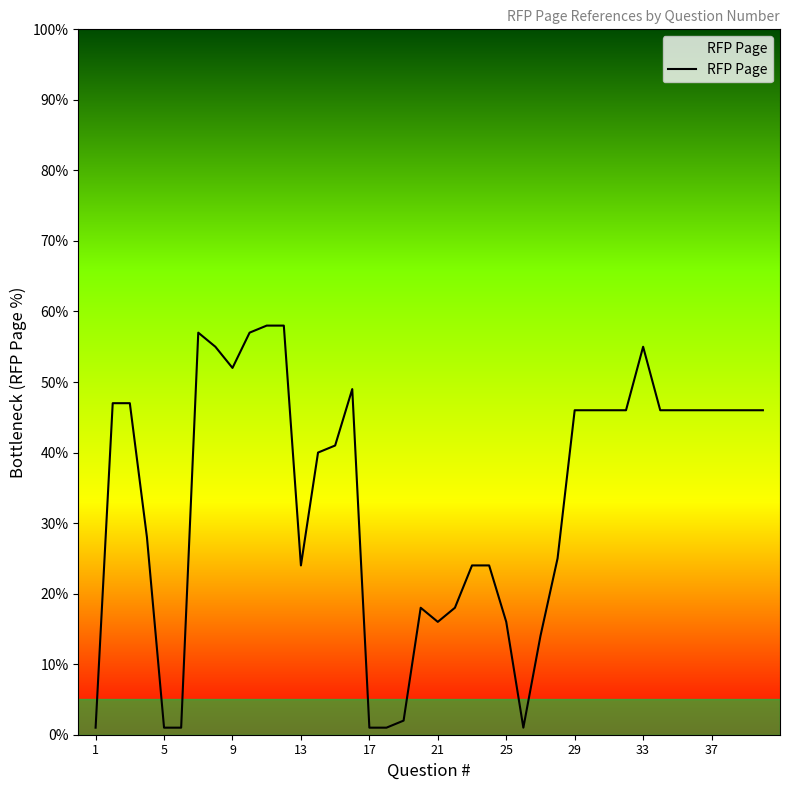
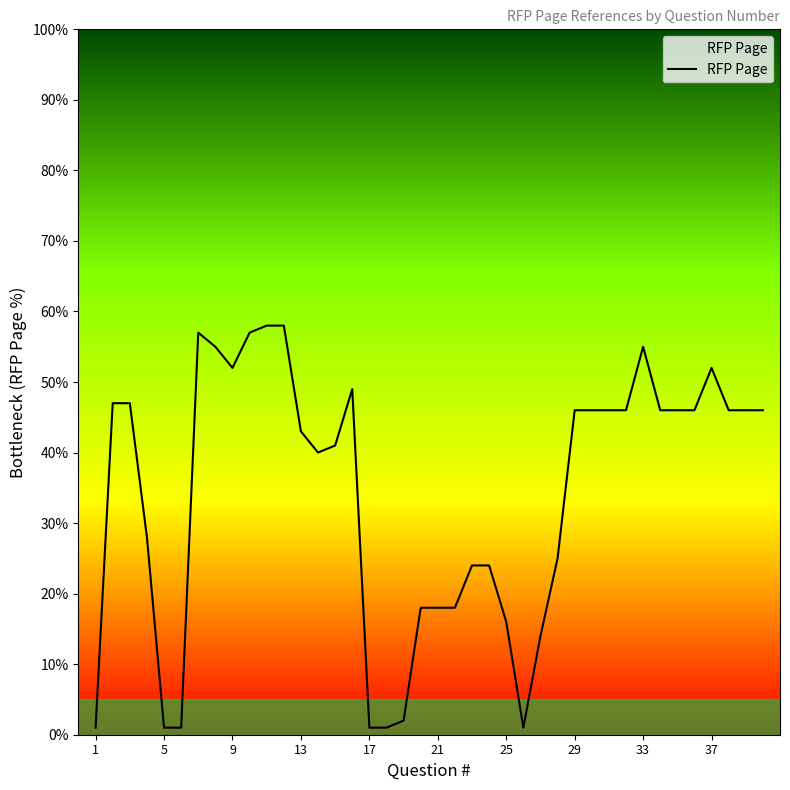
13: 24% -> 43%
21: 16% -> 18%
37: 46% -> 52%
